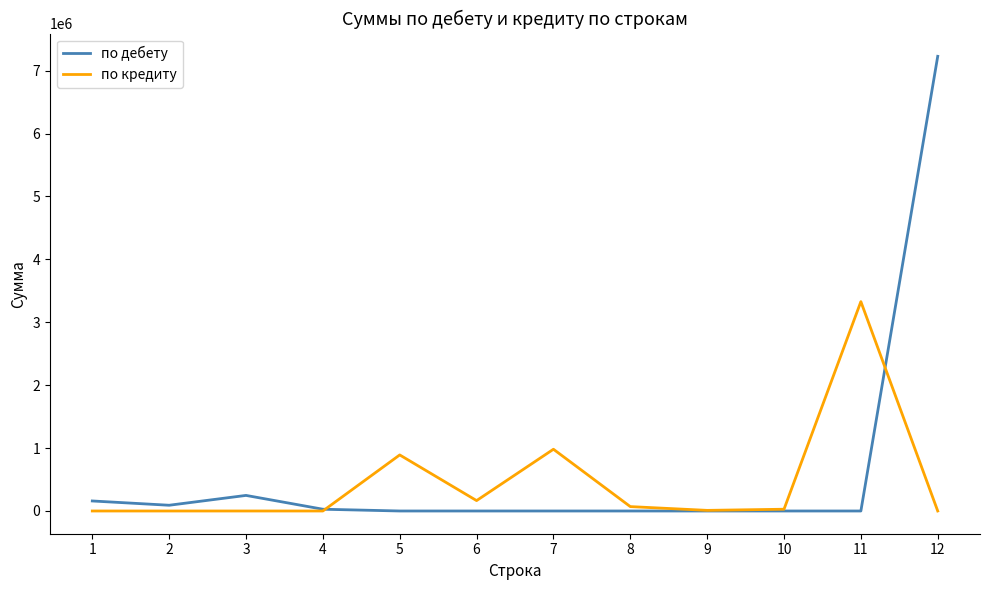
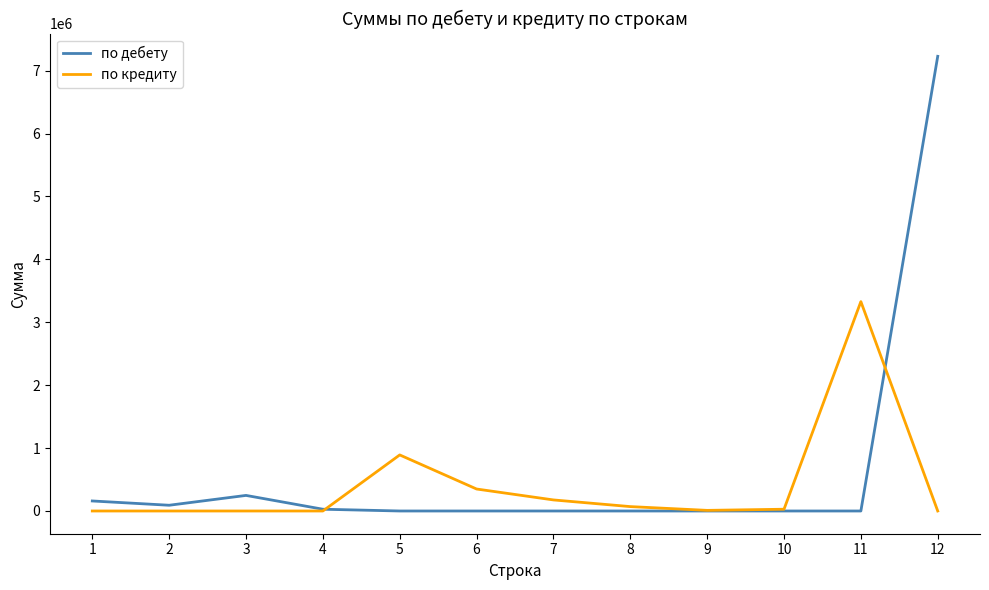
по кредиту, 6: 200000 -> 300000
по кредиту, 7: 1000000 -> 200000
